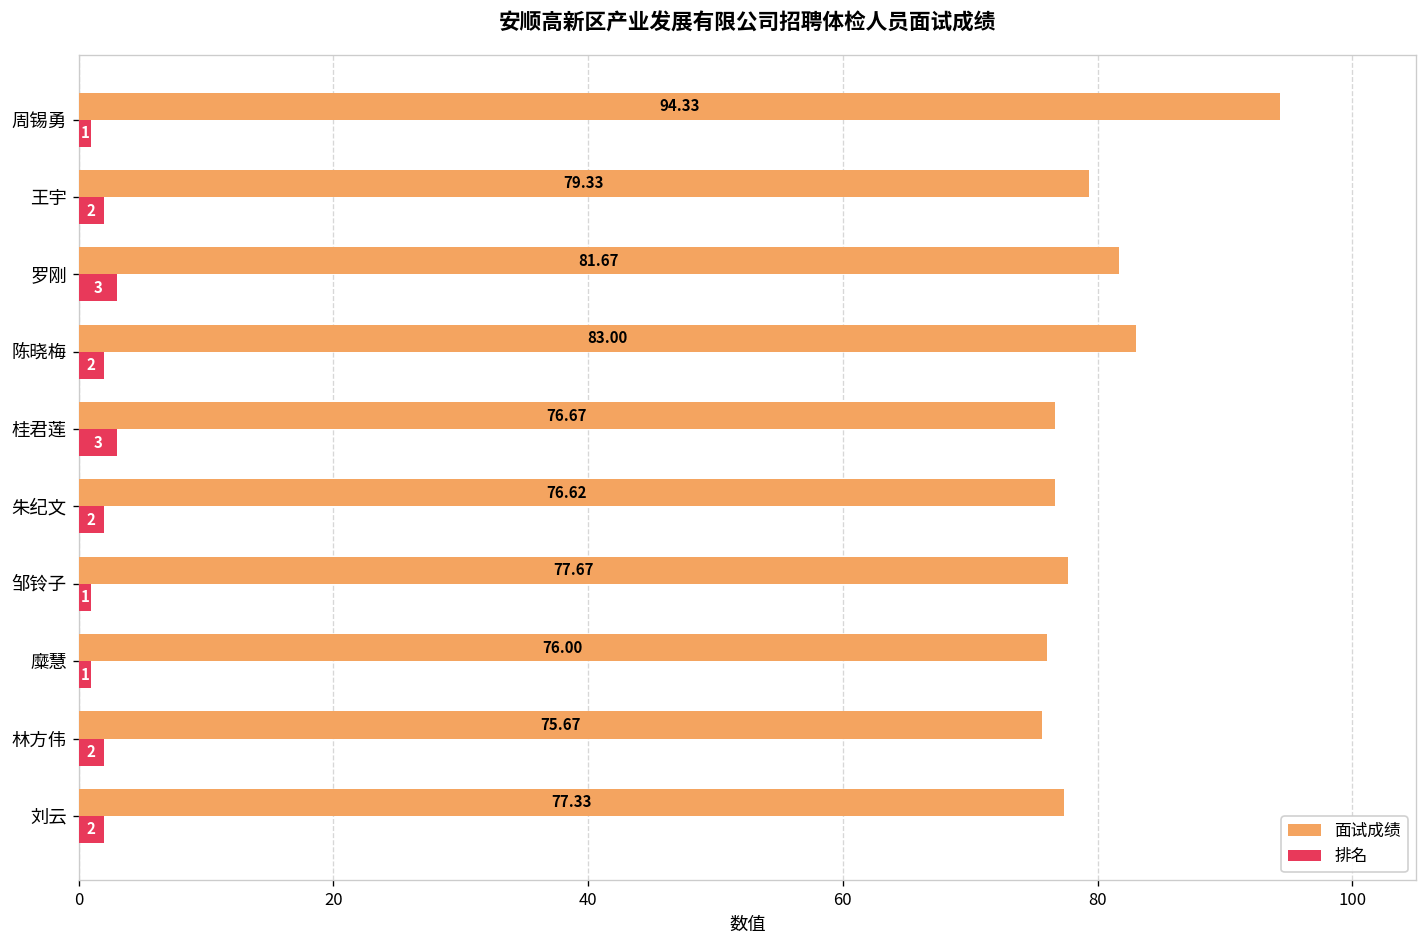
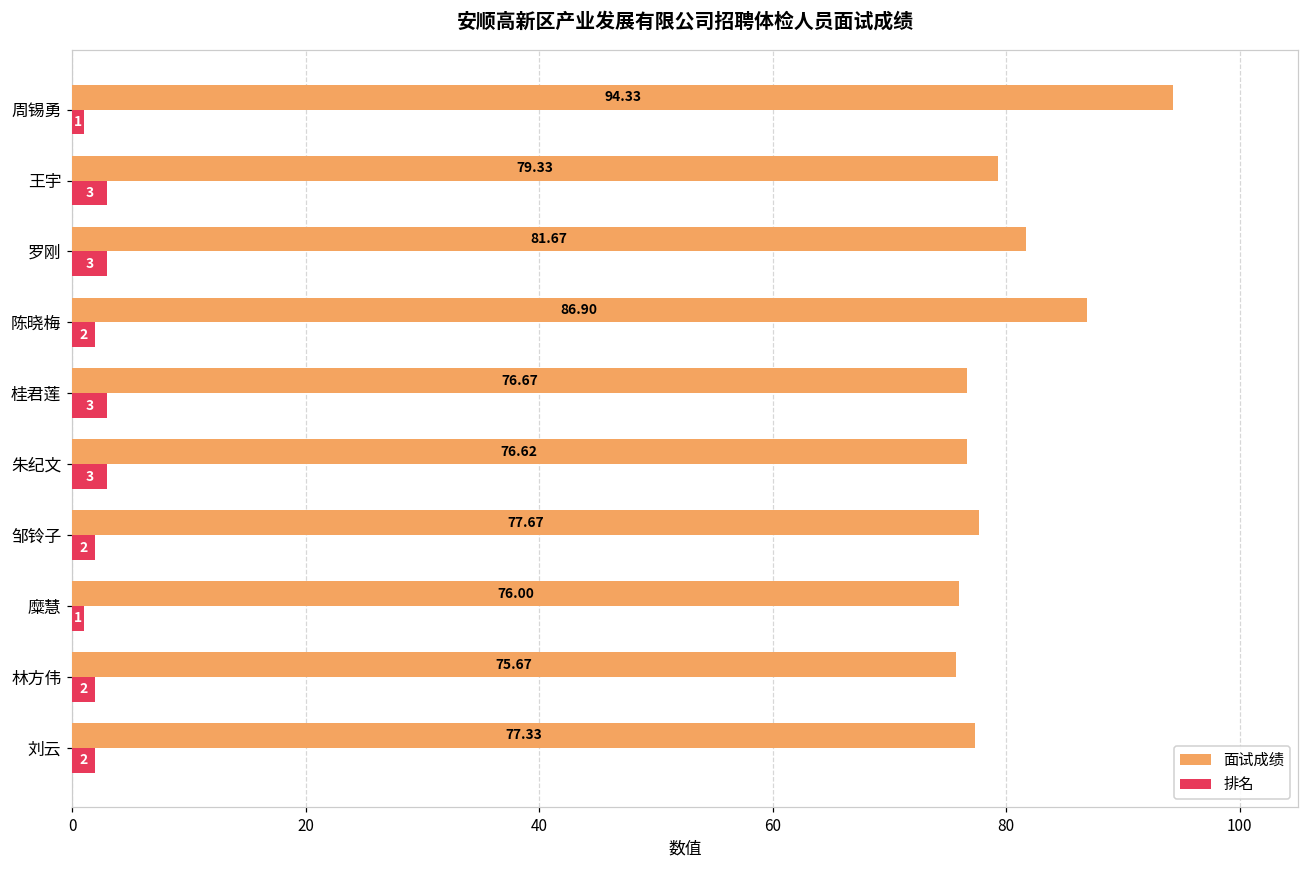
排名, 王宇: 2 -> 3
面试成绩, 陈晓梅: 83.00 -> 86.90
排名, 朱纪文: 2 -> 3
排名, 邹铃子: 1 -> 2
